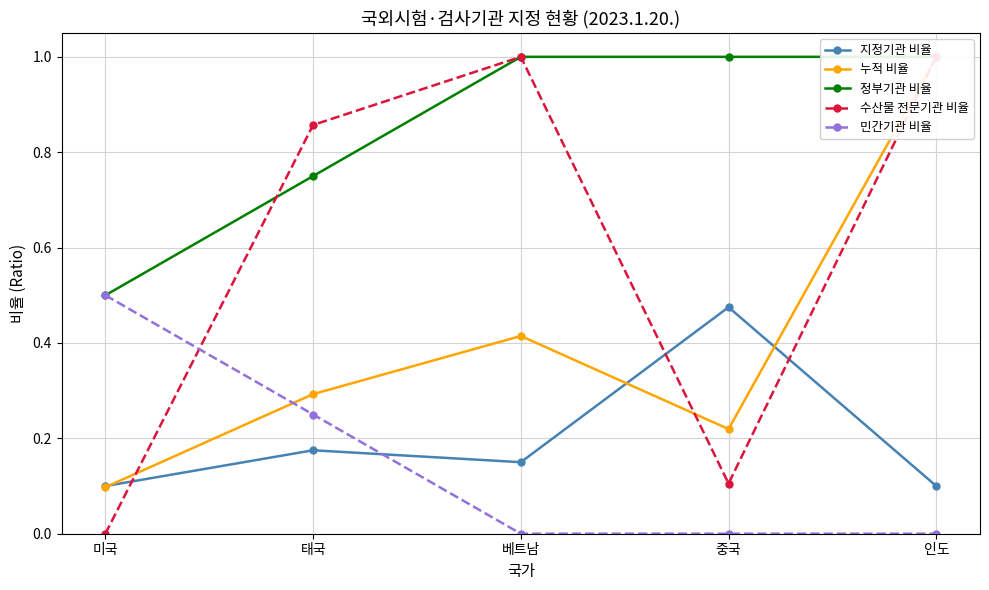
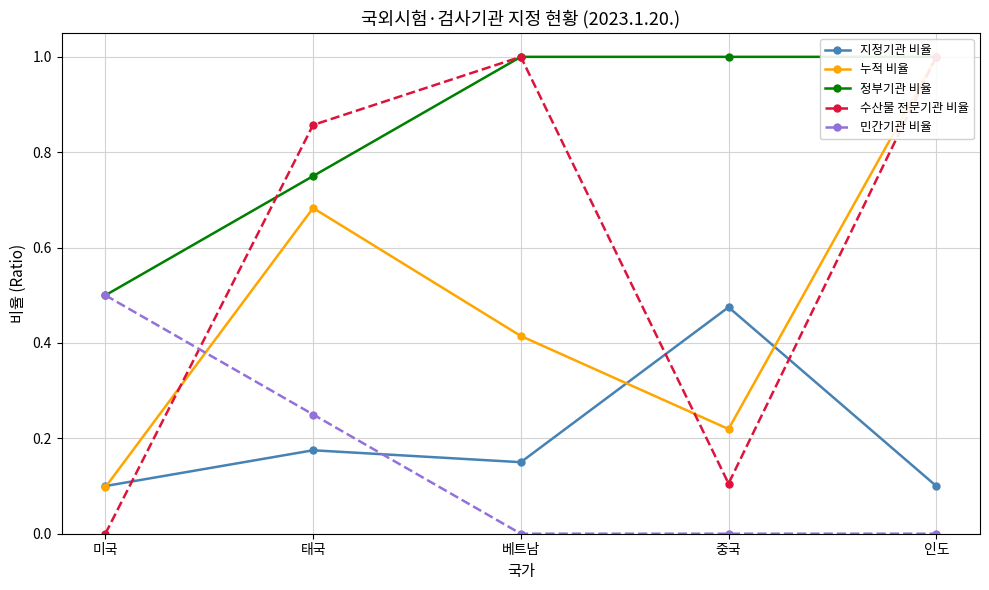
누적 비율, 태국: 0.29 -> 0.68
